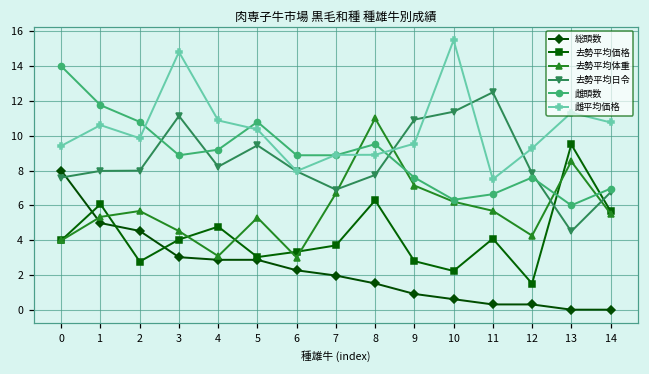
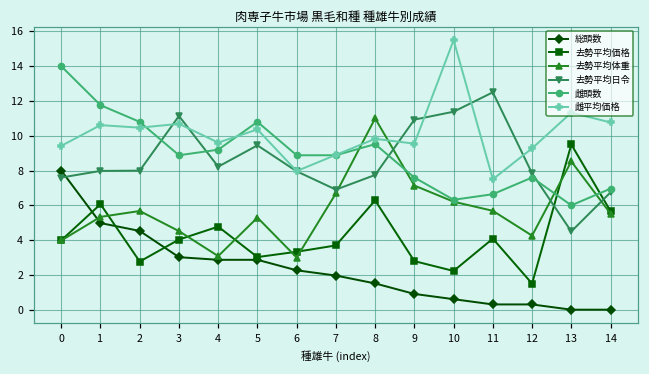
雌平均価格, 2: 9.9 -> 10.5
雌平均価格, 3: 14.8 -> 10.7
雌平均価格, 4: 10.9 -> 9.6
雌平均価格, 8: 8.9 -> 9.8
